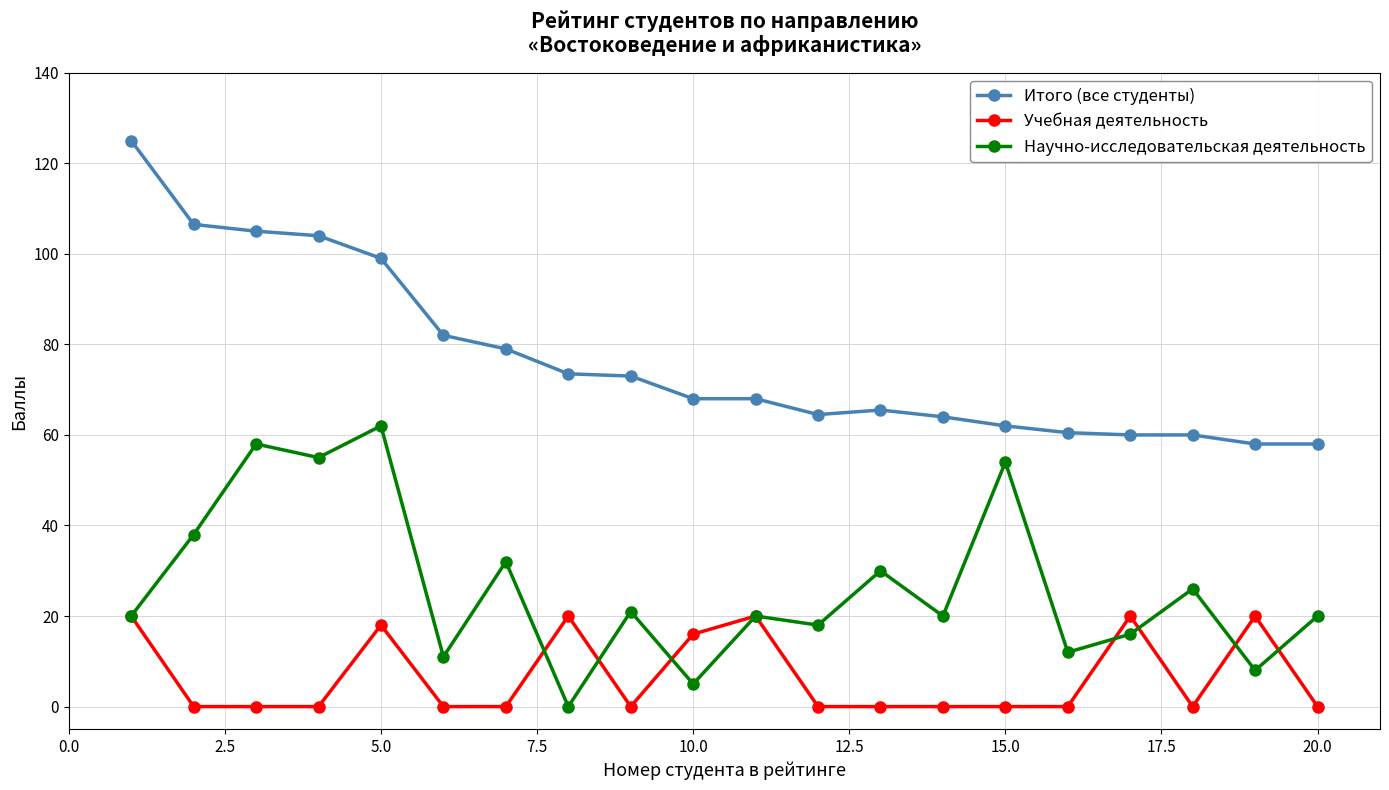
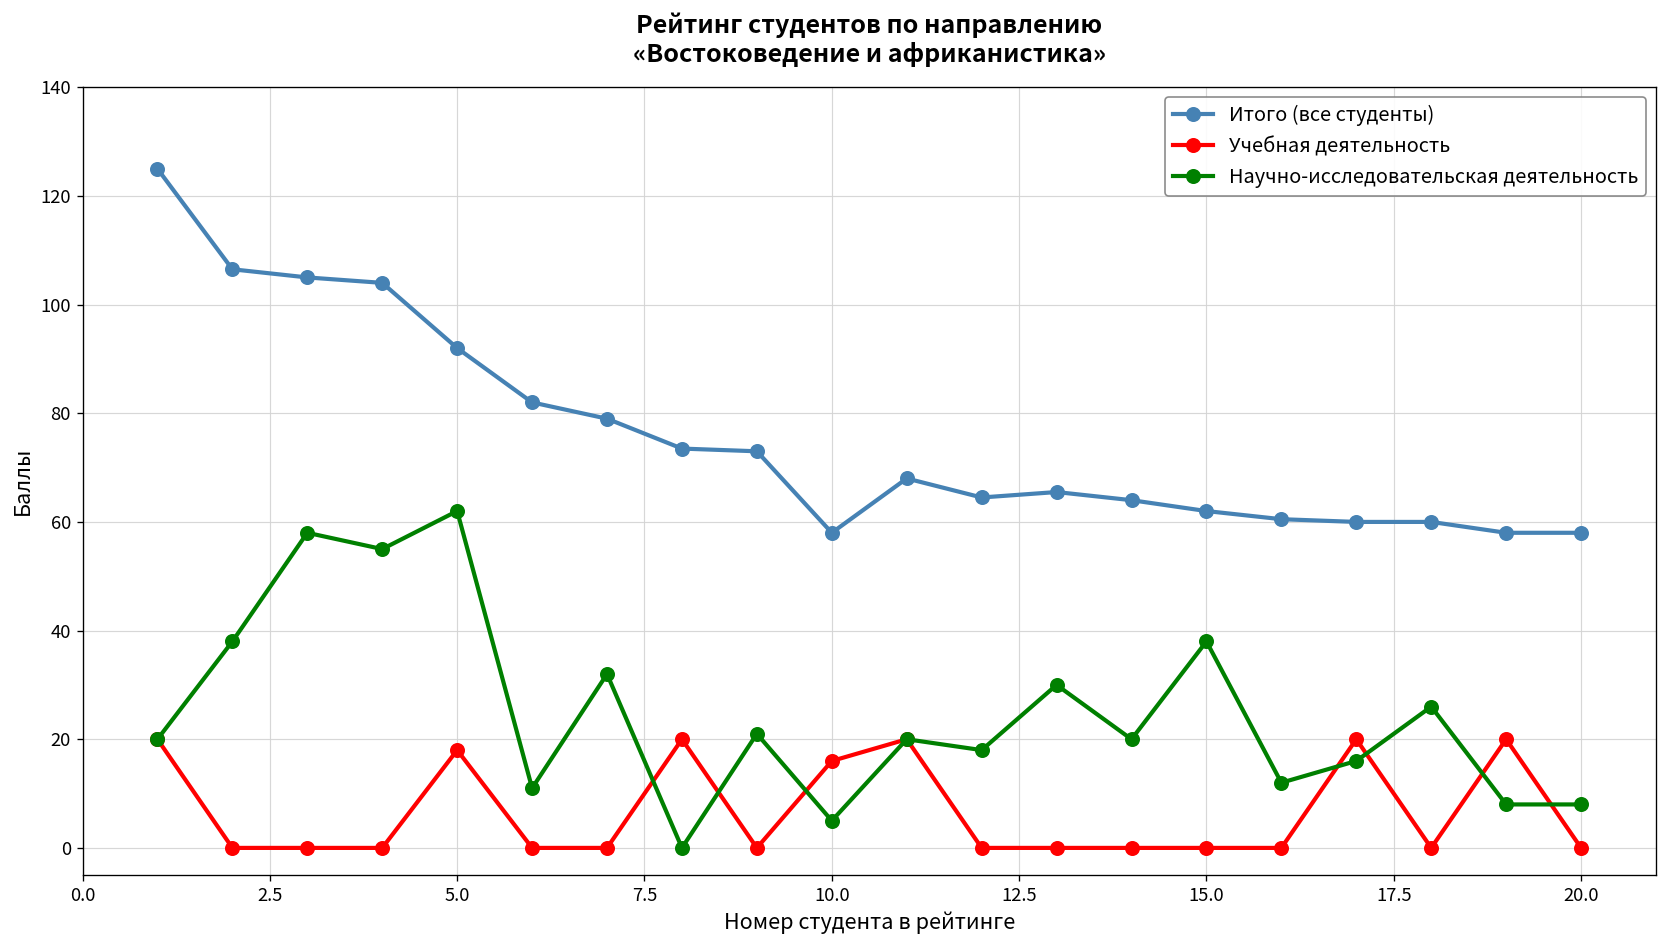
Итого (все студенты), 5.0: 99 -> 92
Итого (все студенты), 10.0: 68 -> 58
Научно-исследовательская деятельность, 15.0: 54 -> 38
Научно-исследовательская деятельность, 20.0: 20 -> 8
